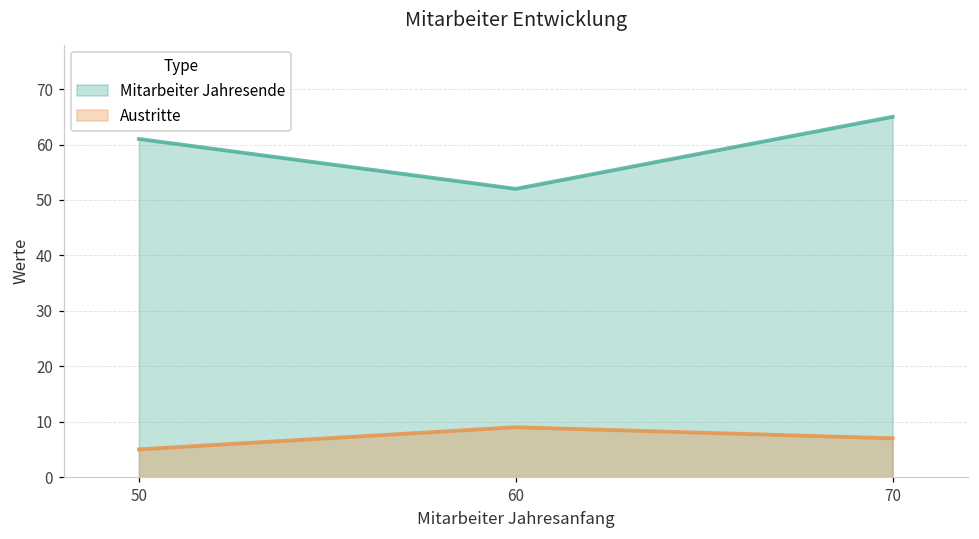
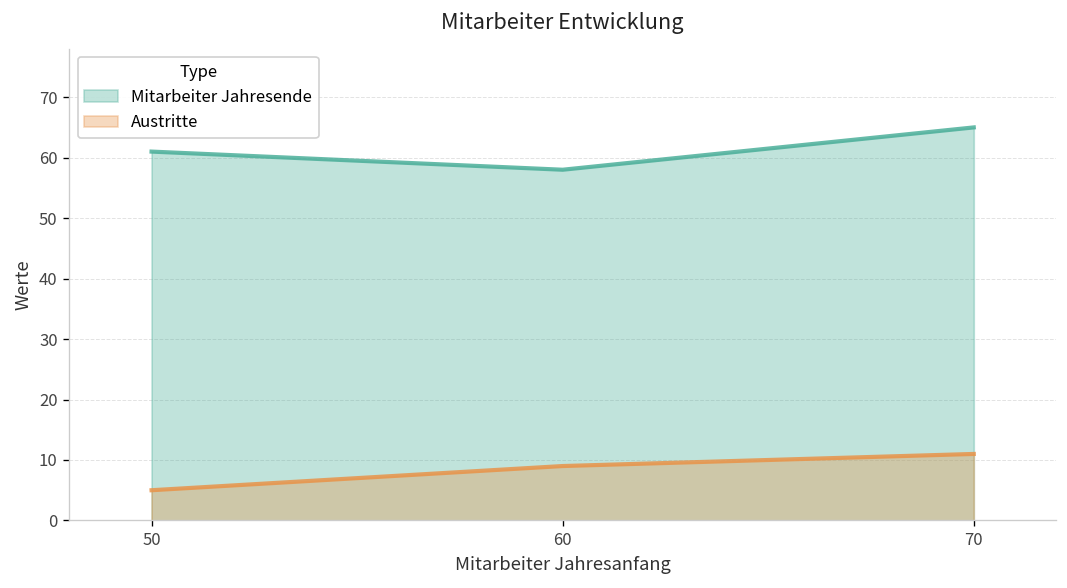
Mitarbeiter Jahresende, 60: 52 -> 58
Austritte, 70: 7 -> 11
